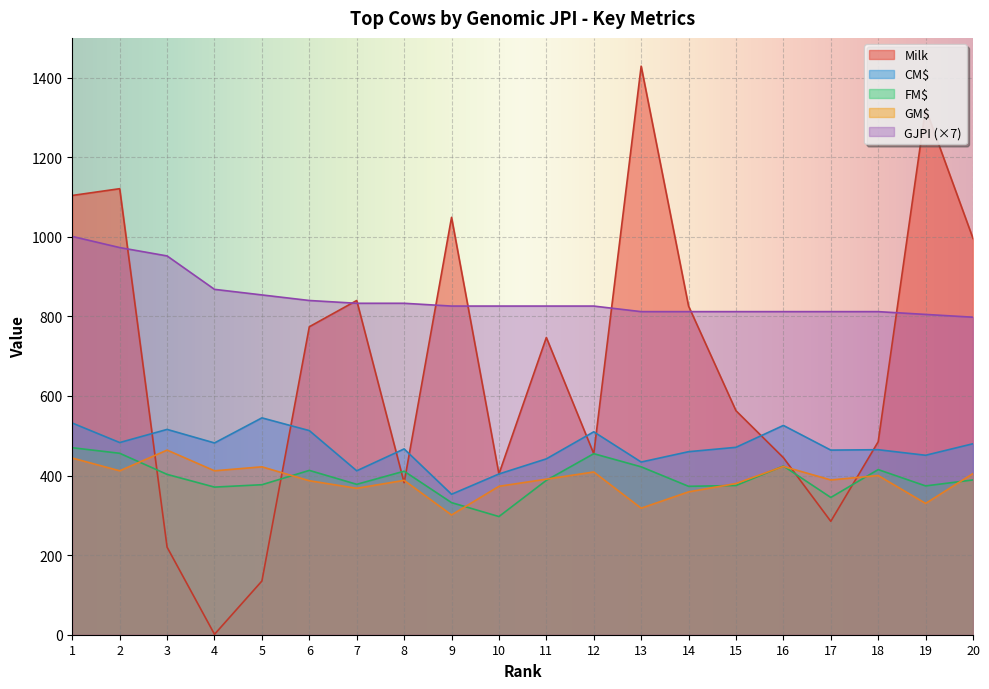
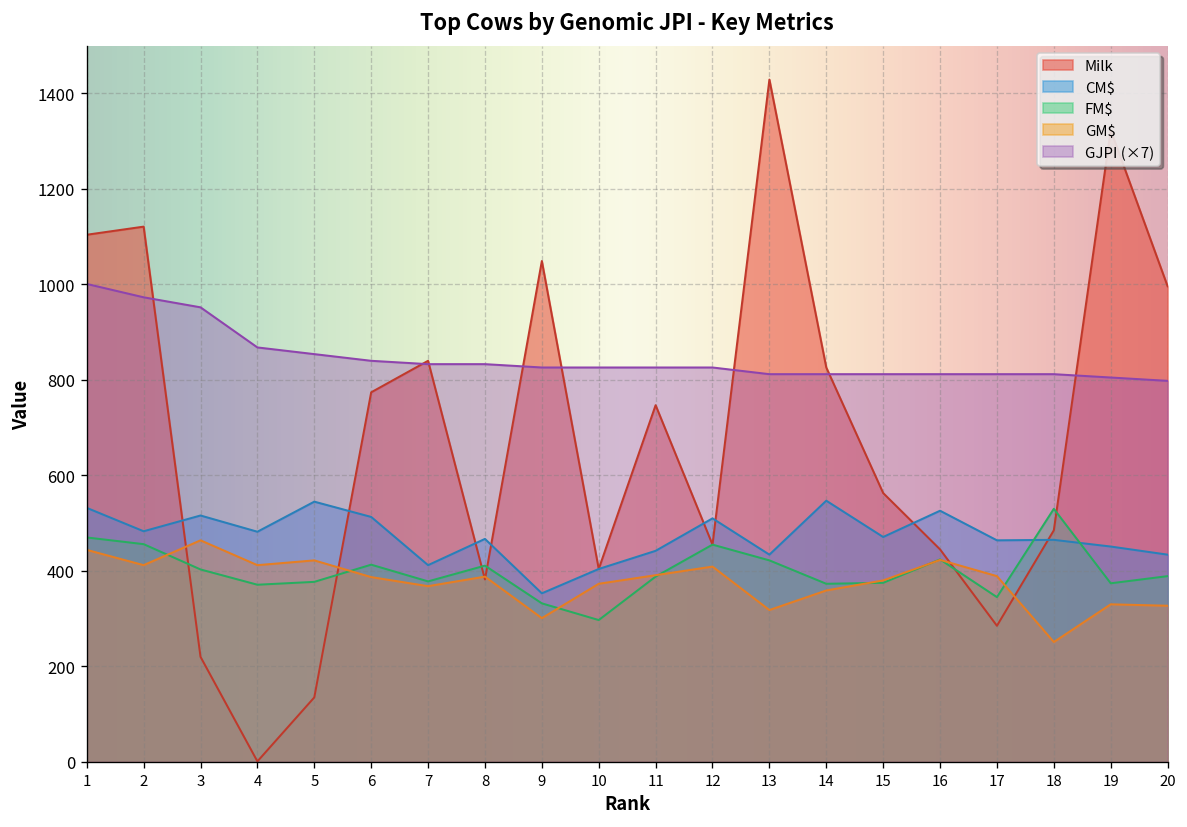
CM$, 14: 460 -> 550
FM$, 18: 420 -> 530
GM$, 18: 400 -> 250
CM$, 20: 480 -> 430
GM$, 20: 410 -> 330
